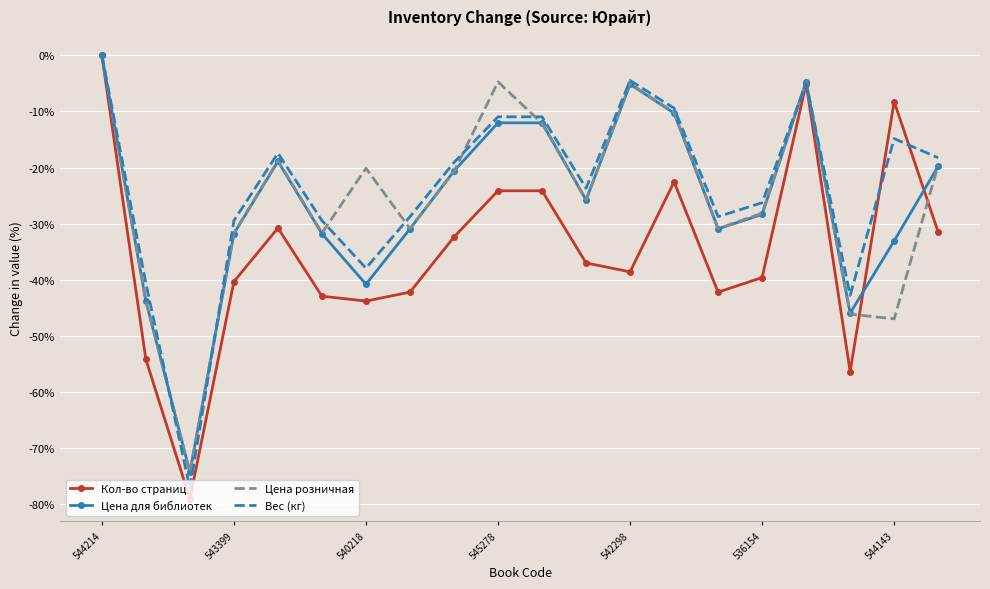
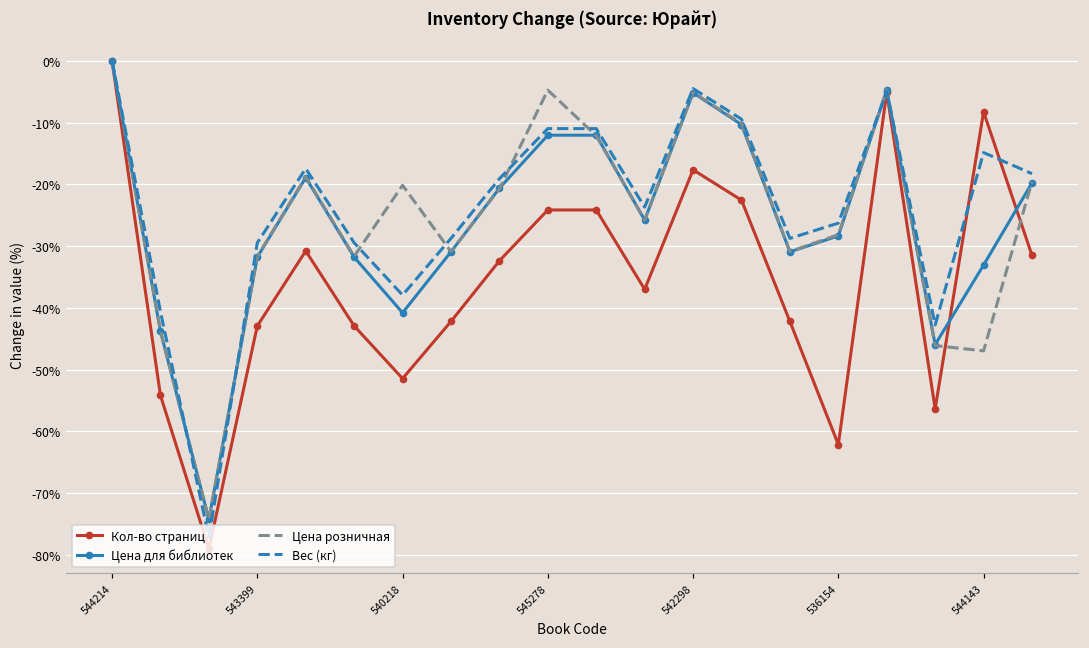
Кол-во страниц, 543399: -40% -> -43%
Кол-во страниц, 540218: -44% -> -51%
Кол-во страниц, 542298: -39% -> -18%
Кол-во страниц, 536154: -40% -> -62%
